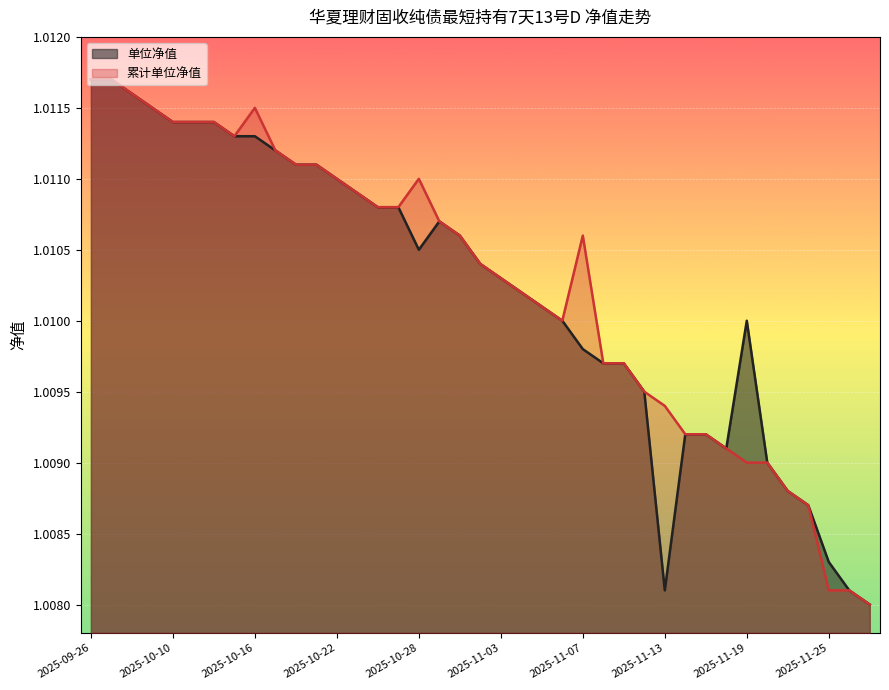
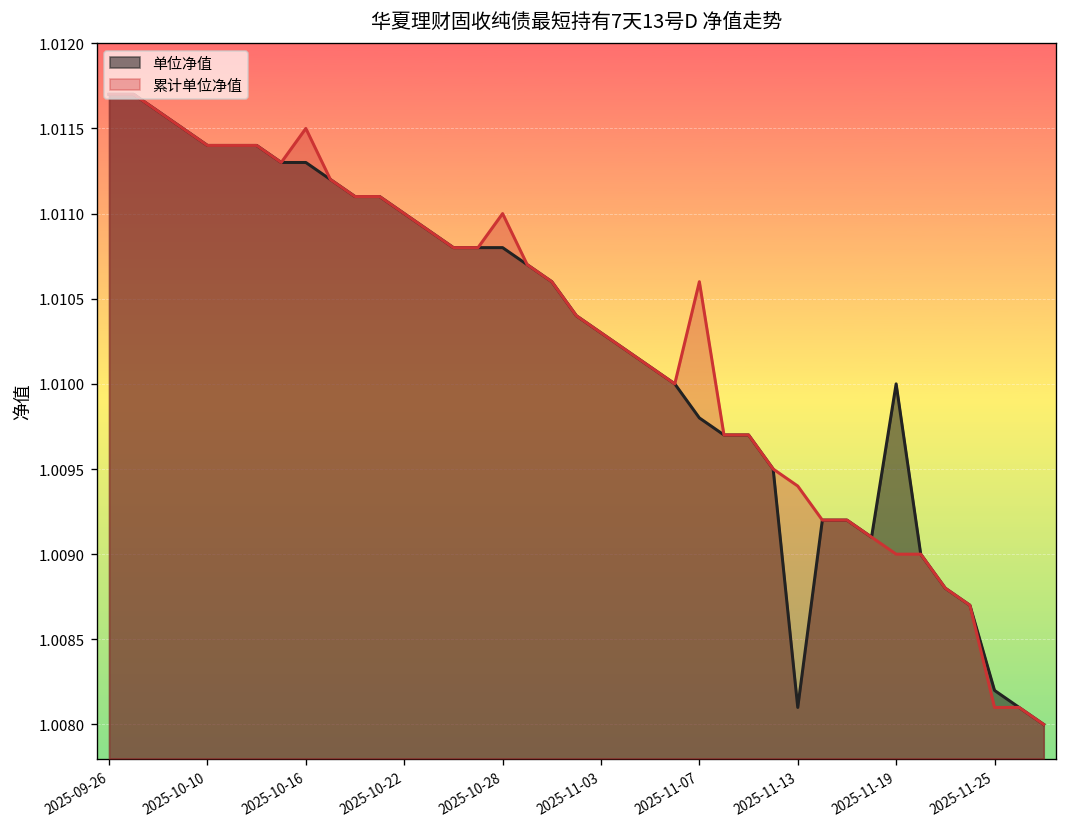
单位净值, 2025-10-28: 1.0105 -> 1.0108
单位净值, 2025-11-25: 1.0083 -> 1.0082
